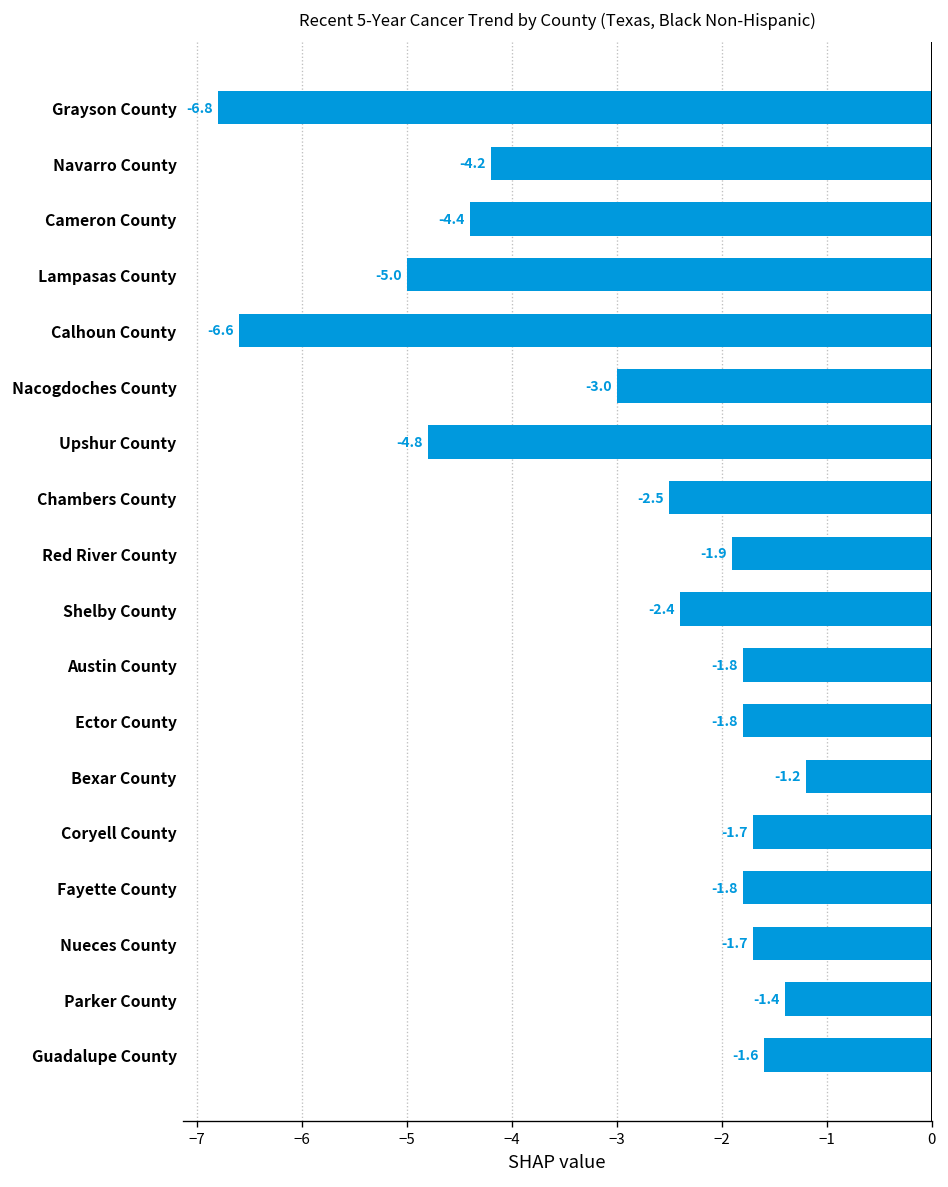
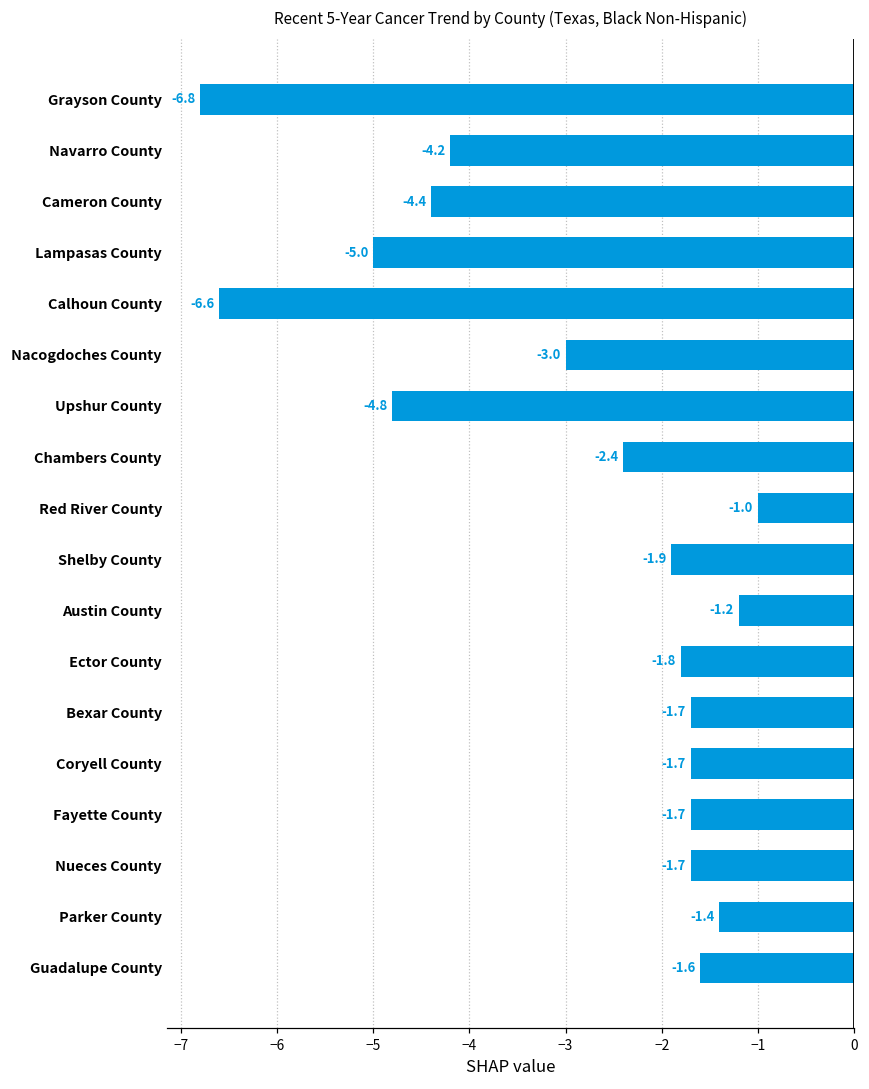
Chambers County: -2.5 -> -2.4
Red River County: -1.9 -> -1.0
Shelby County: -2.4 -> -1.9
Austin County: -1.8 -> -1.2
Bexar County: -1.2 -> -1.7
Fayette County: -1.8 -> -1.7
